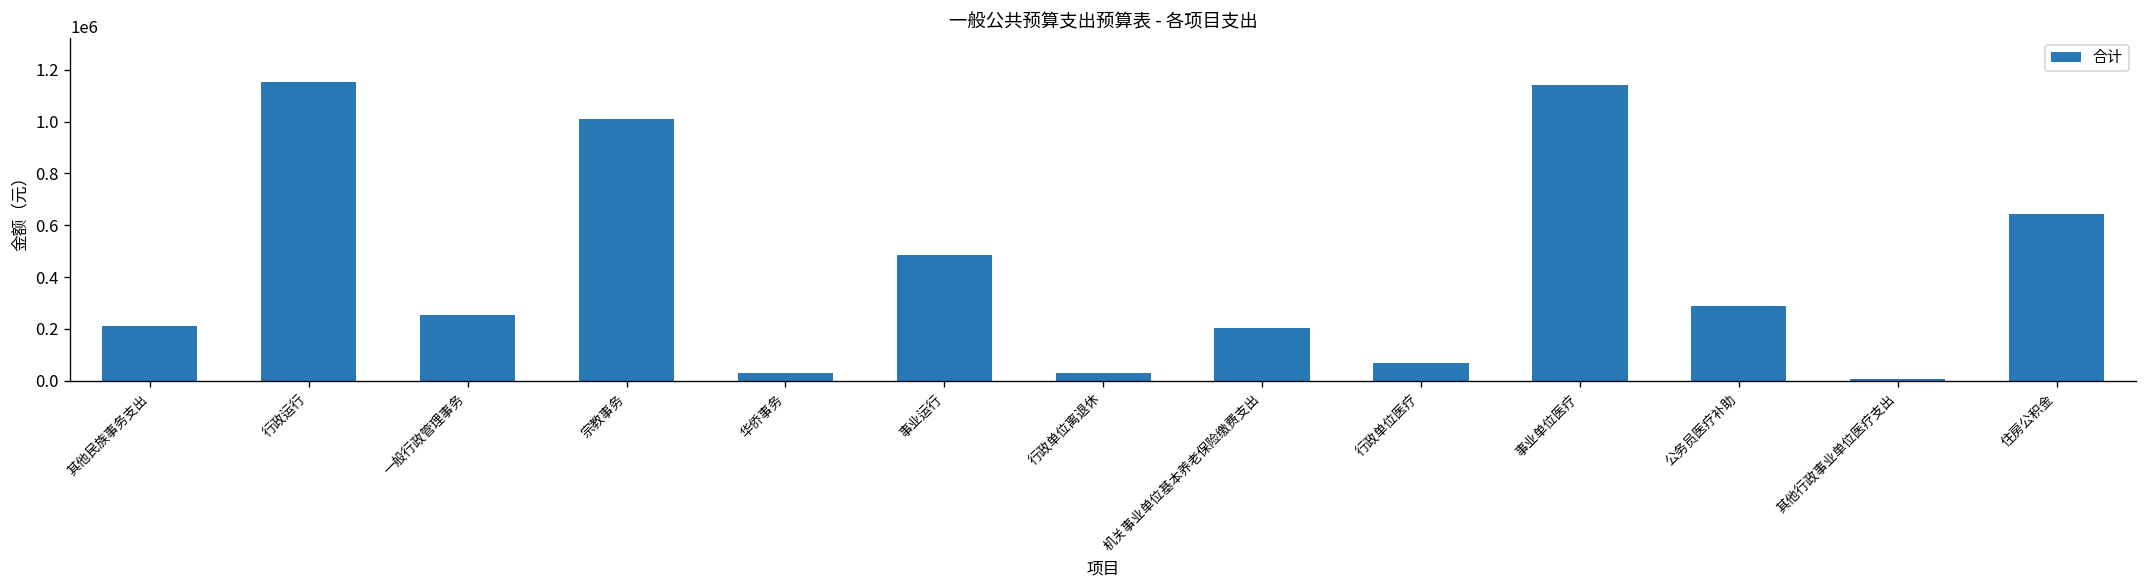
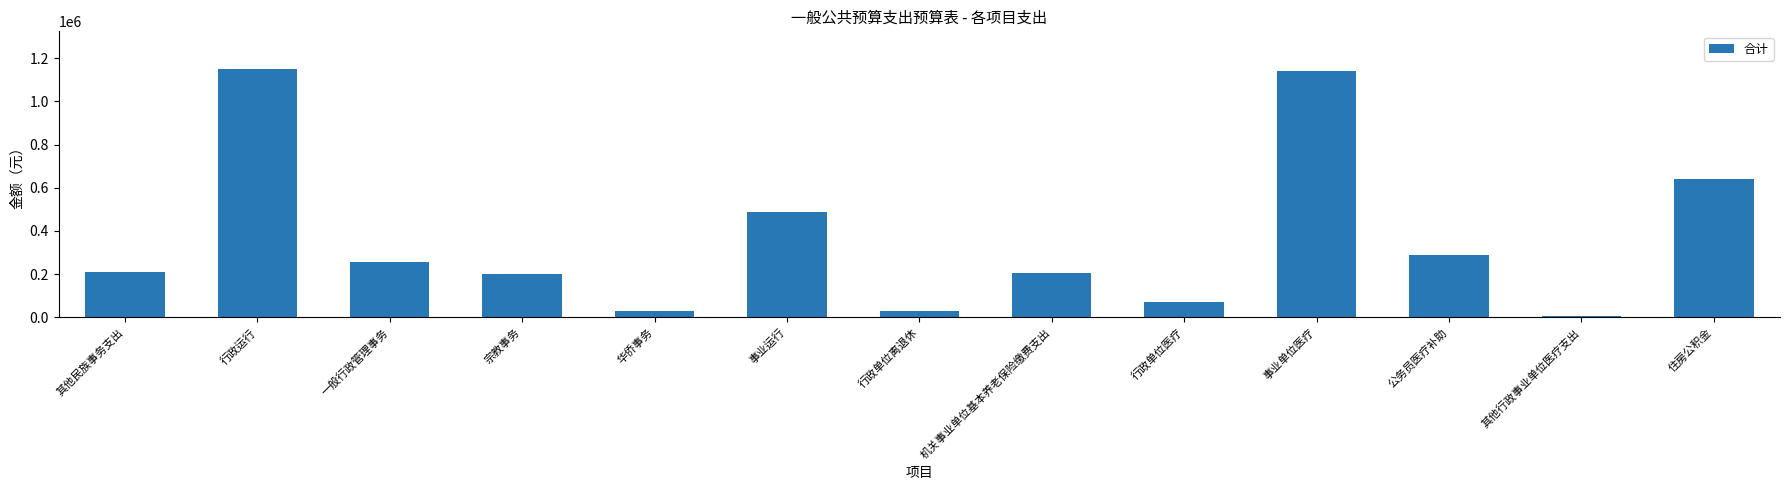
宗教事务: 1010000 -> 200000
